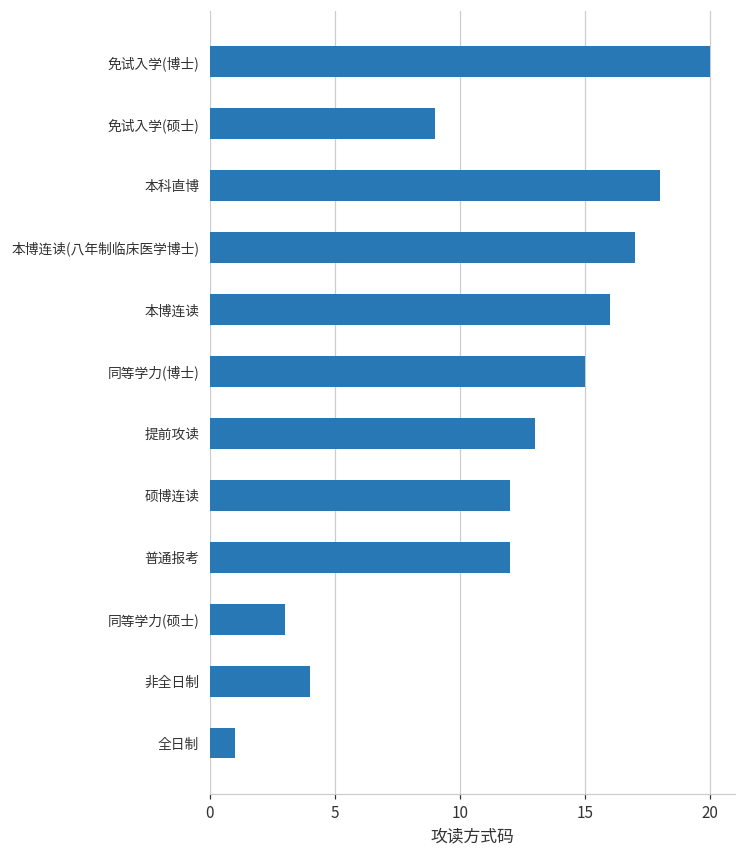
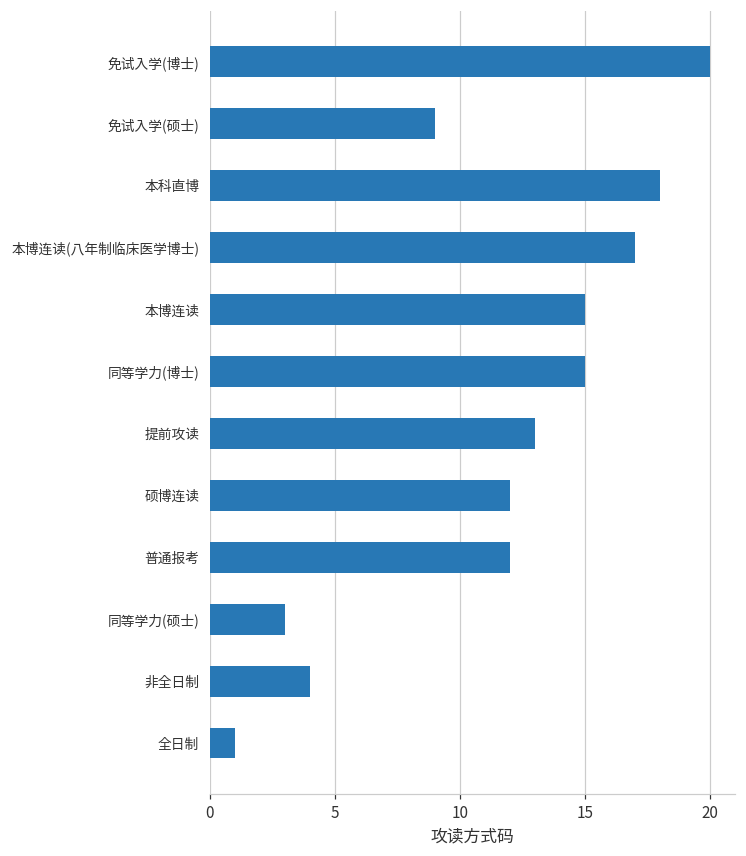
本博连读: 16 -> 15
